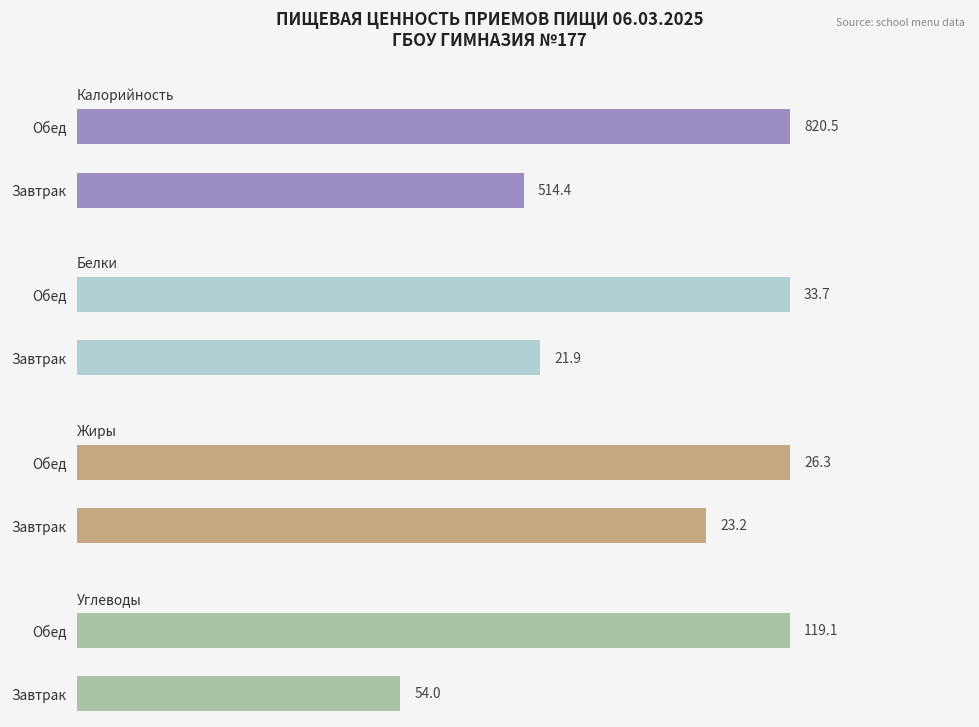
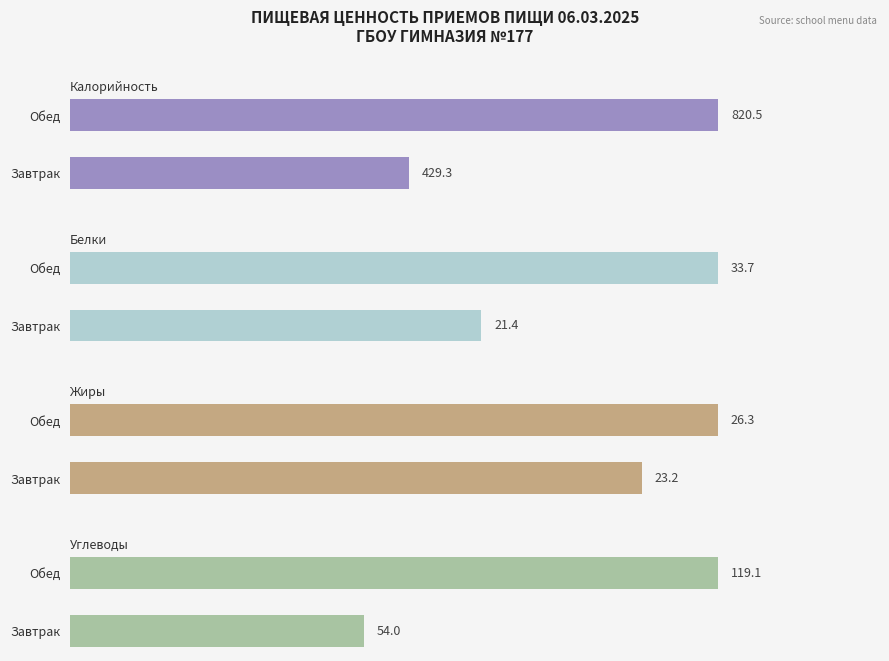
Калорийность, Завтрак: 514.4 -> 429.3
Белки, Завтрак: 21.9 -> 21.4
